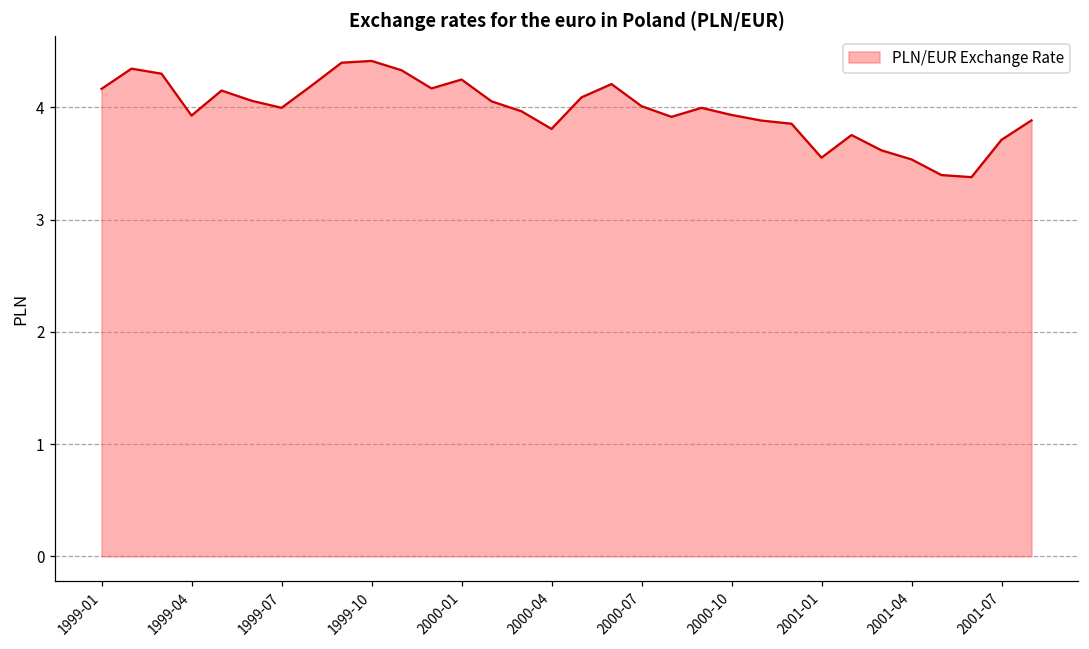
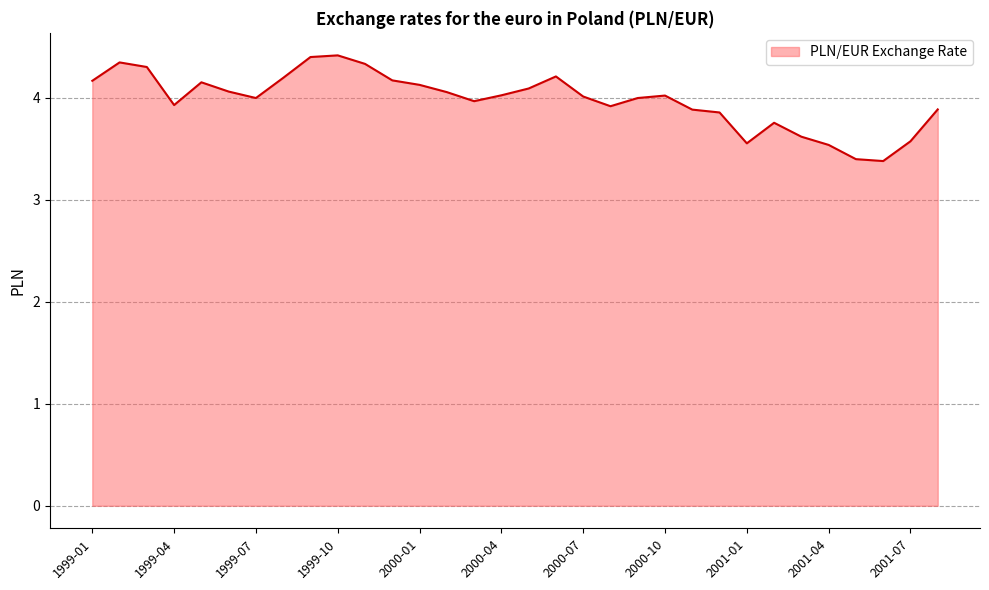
2000-01: 4.25 -> 4.13
2000-04: 3.81 -> 4.02
2000-10: 3.93 -> 4.02
2001-07: 3.71 -> 3.57
